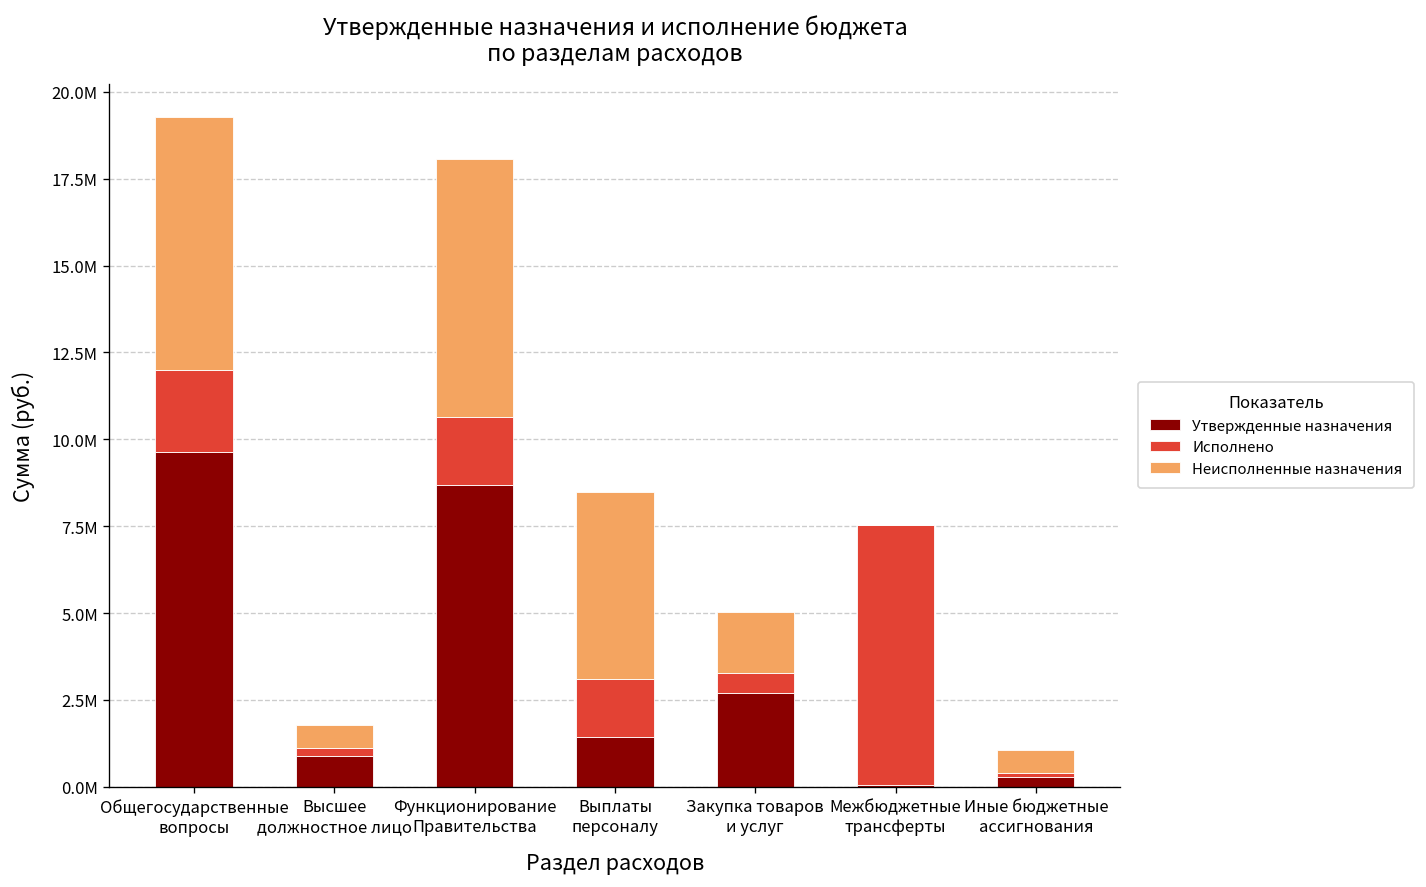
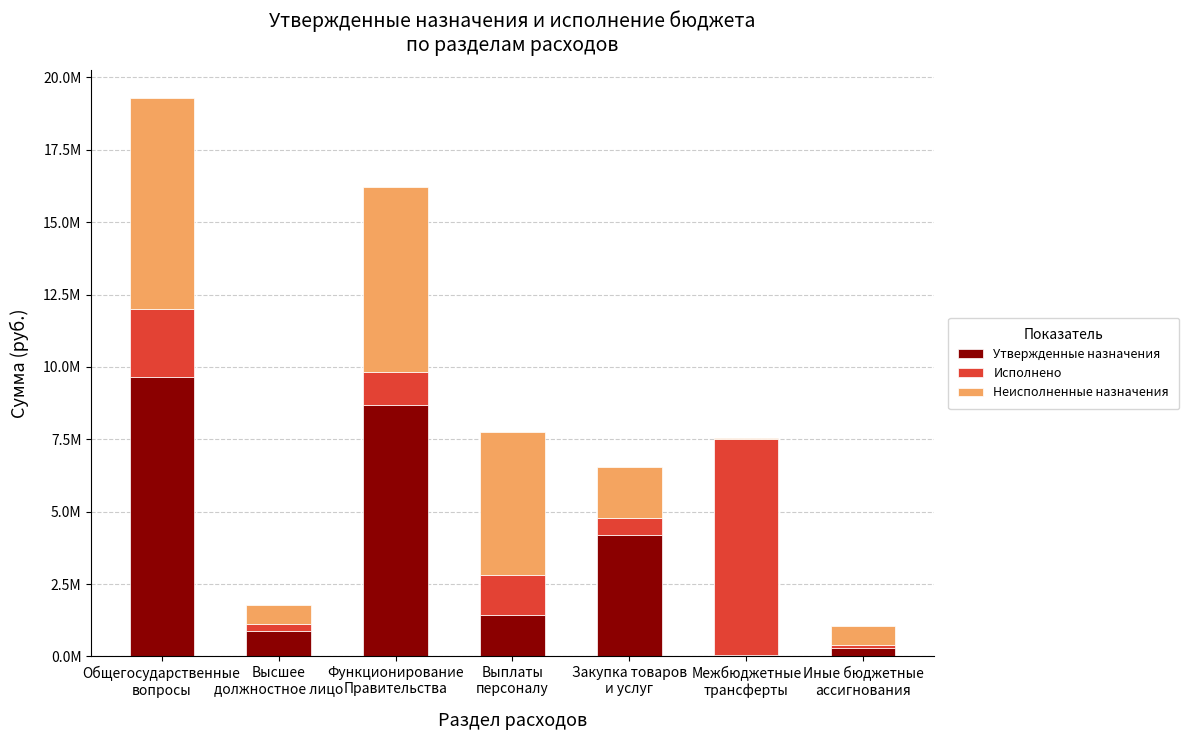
Исполнено, Функционирование Правительства: 2000000 -> 1100000
Неисполненные назначения, Функционирование Правительства: 7400000 -> 6400000
Исполнено, Выплаты персоналу: 1700000 -> 1400000
Неисполненные назначения, Выплаты персоналу: 5400000 -> 4900000
Утвержденные назначения, Закупка товаров и услуг: 2700000 -> 4200000
